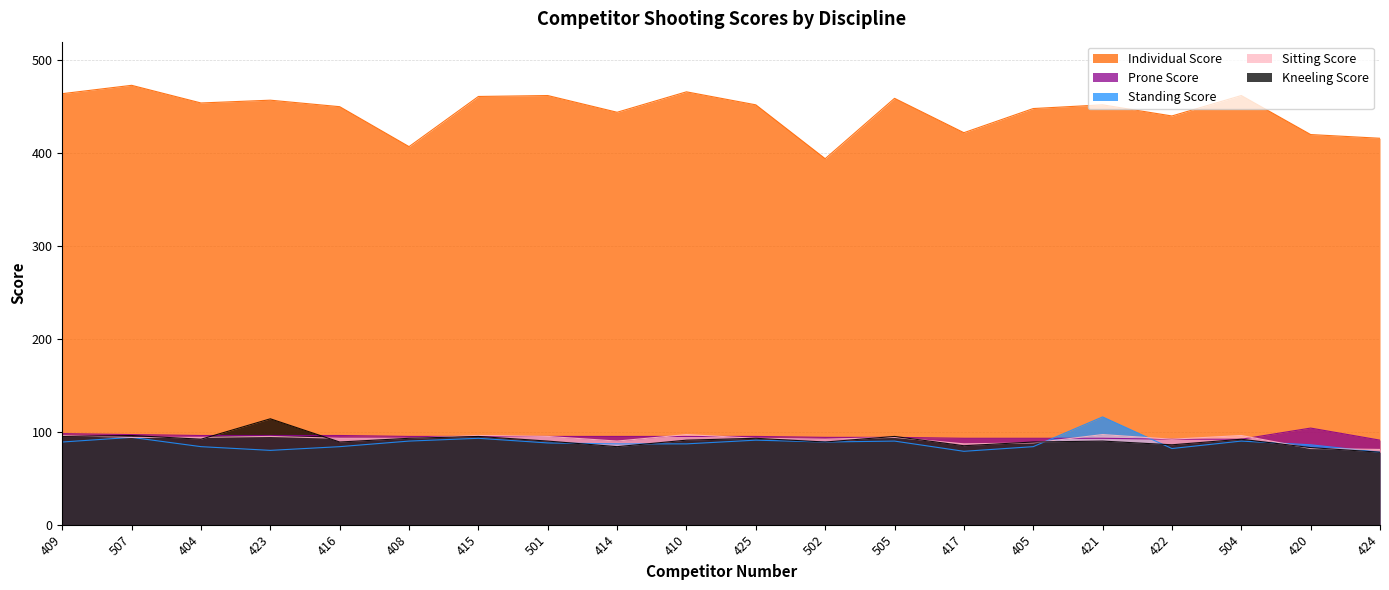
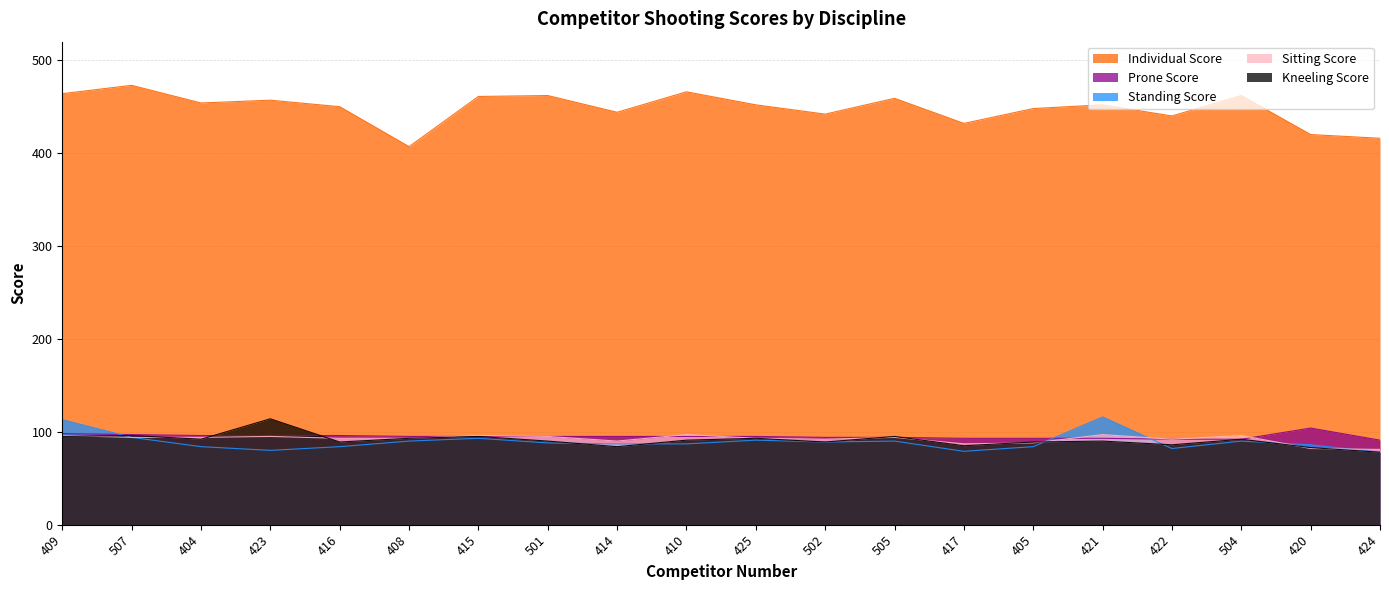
Standing Score, 409: 90 -> 110
Individual Score, 502: 390 -> 440
Individual Score, 417: 420 -> 430
